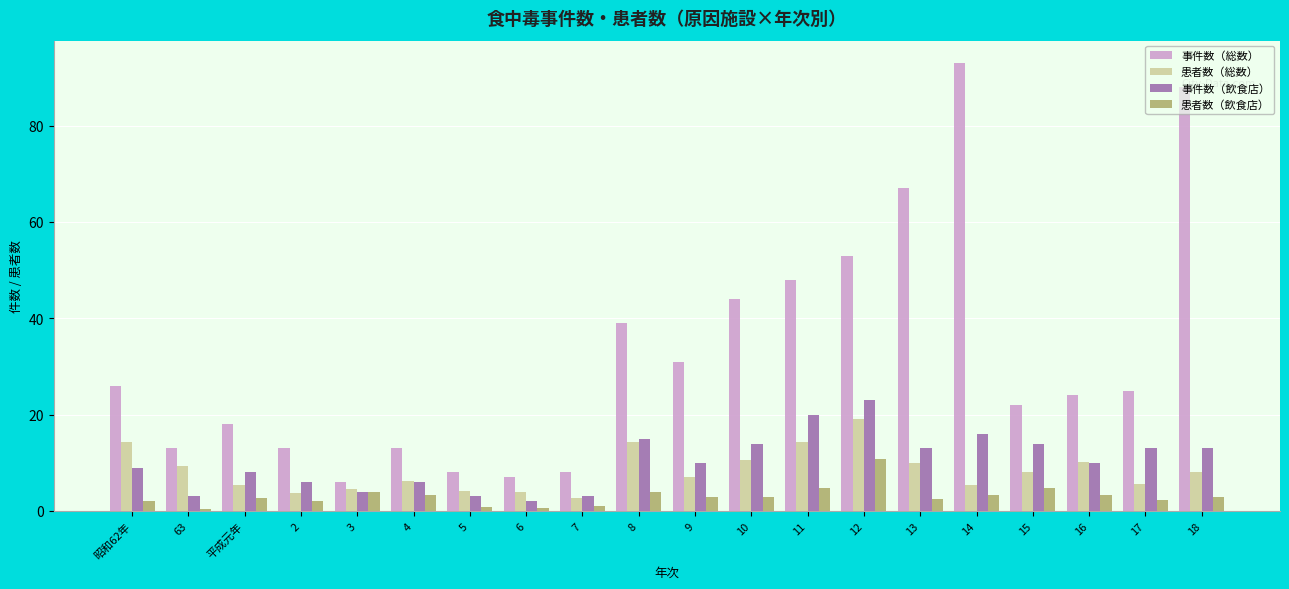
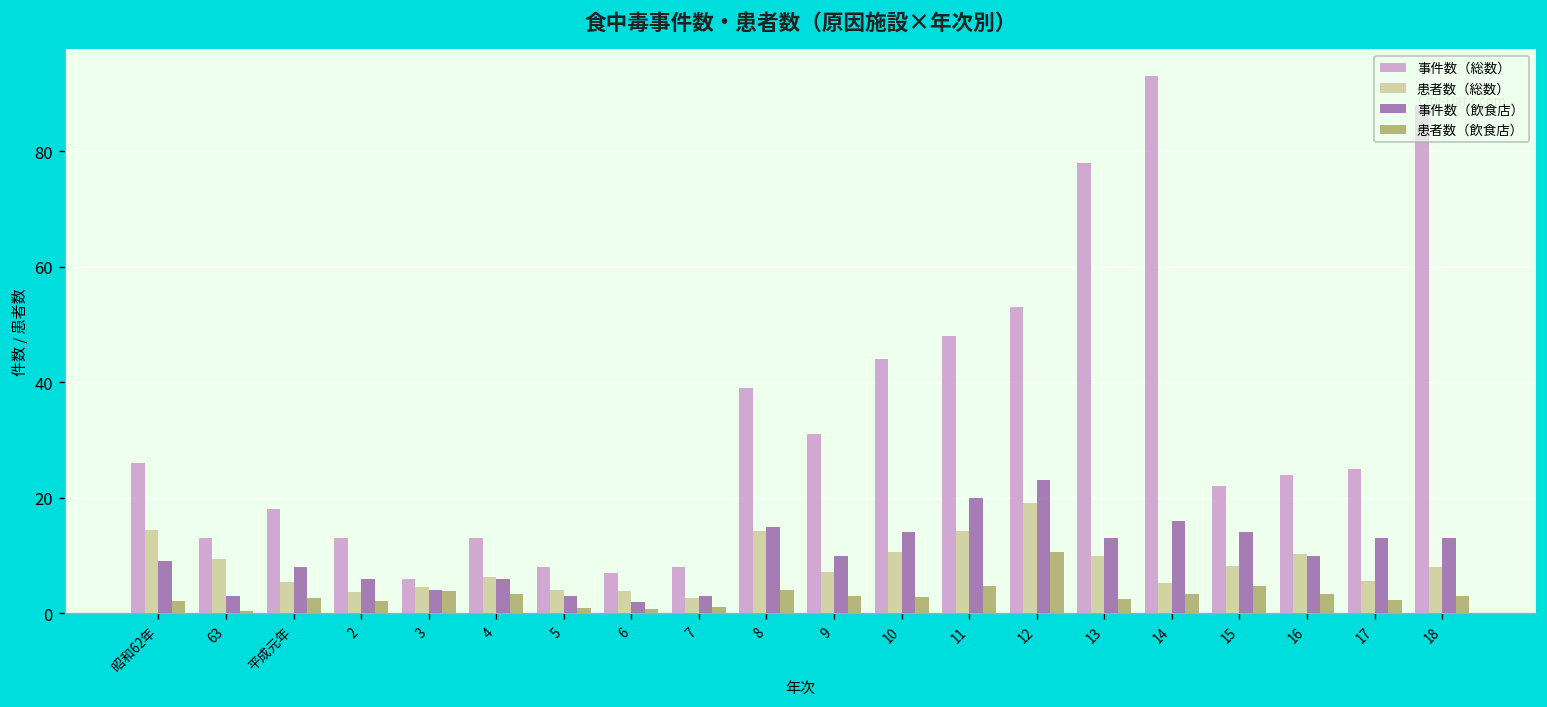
事件数（総数）, 13: 67 -> 78
